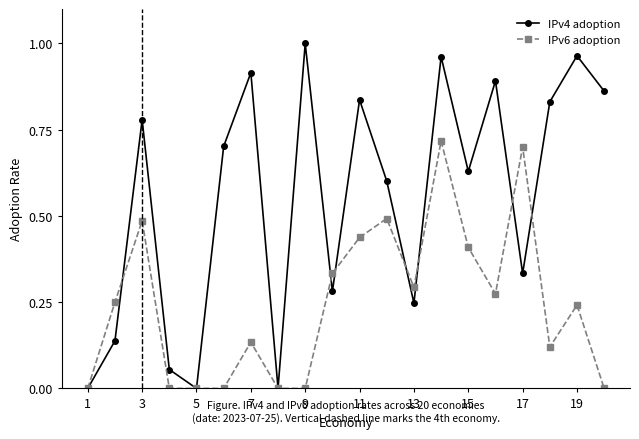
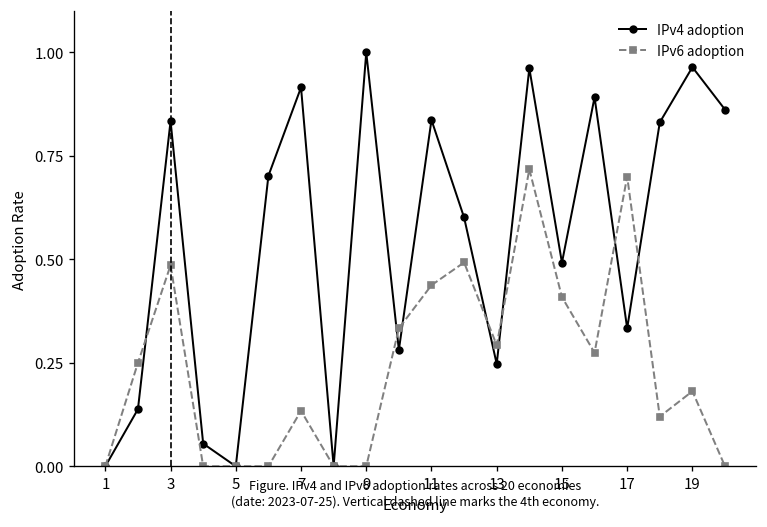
IPv4 adoption, 3: 0.78 -> 0.83
IPv4 adoption, 15: 0.63 -> 0.49
IPv6 adoption, 19: 0.24 -> 0.18
